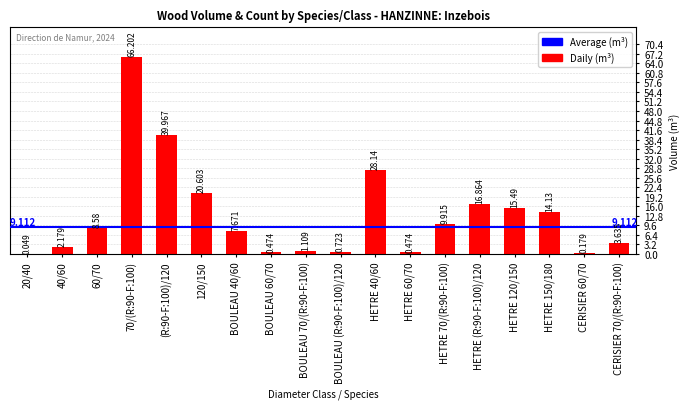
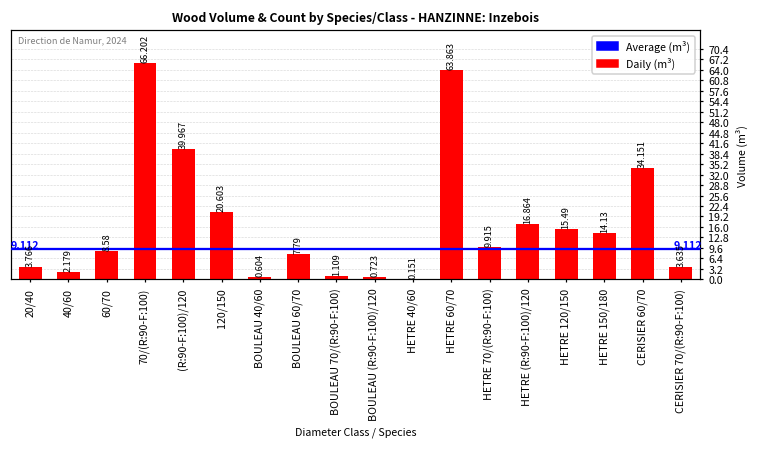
20/40: 0.049 -> 3.766
BOULEAU 40/60: 7.671 -> 0.604
BOULEAU 60/70: 0.474 -> 7.79
HETRE 40/60: 28.14 -> 0.151
HETRE 60/70: 0.474 -> 63.863
CERISIER 60/70: 0.179 -> 34.151
